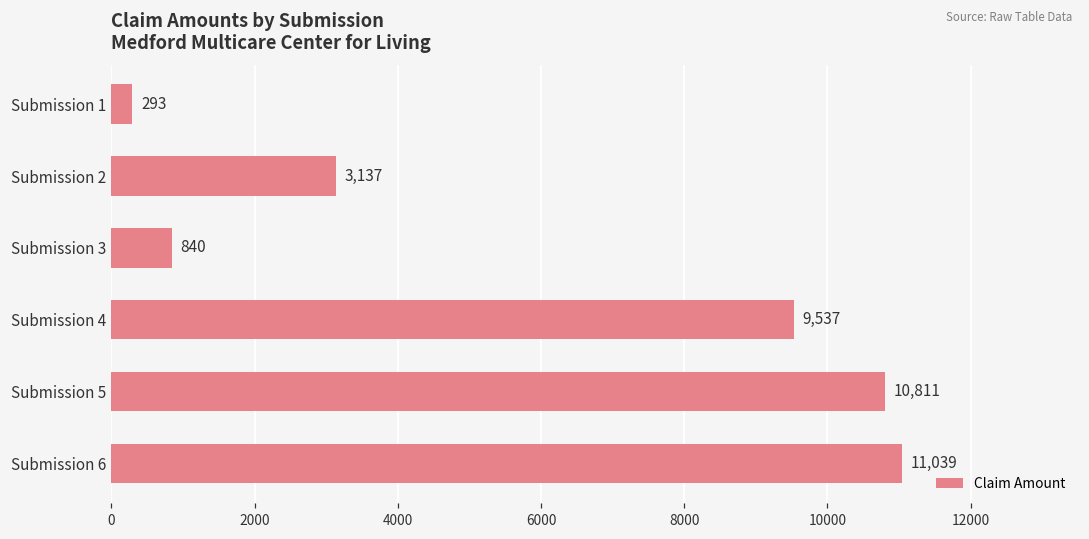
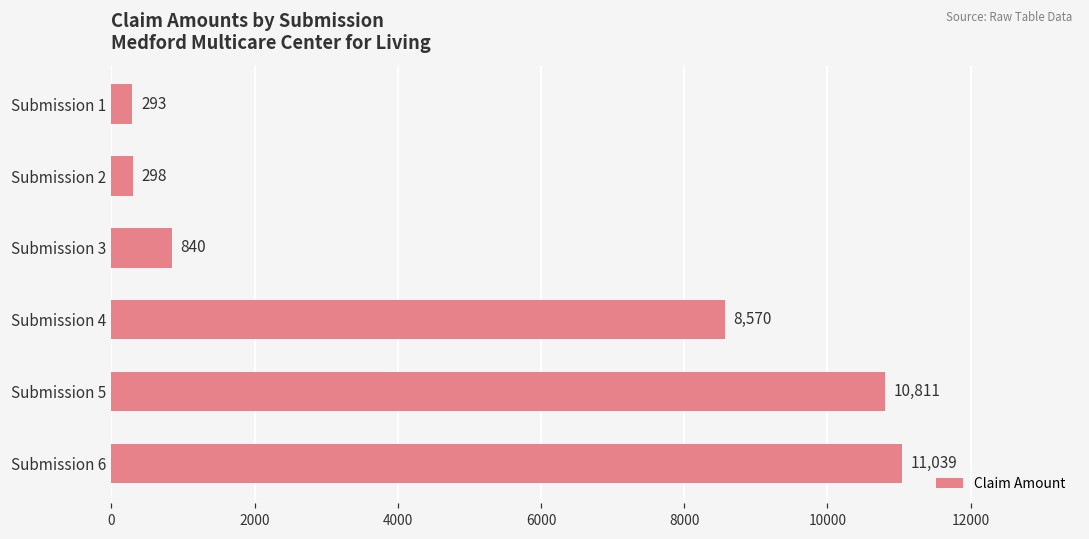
Submission 2: 3,137 -> 298
Submission 4: 9,537 -> 8,570
